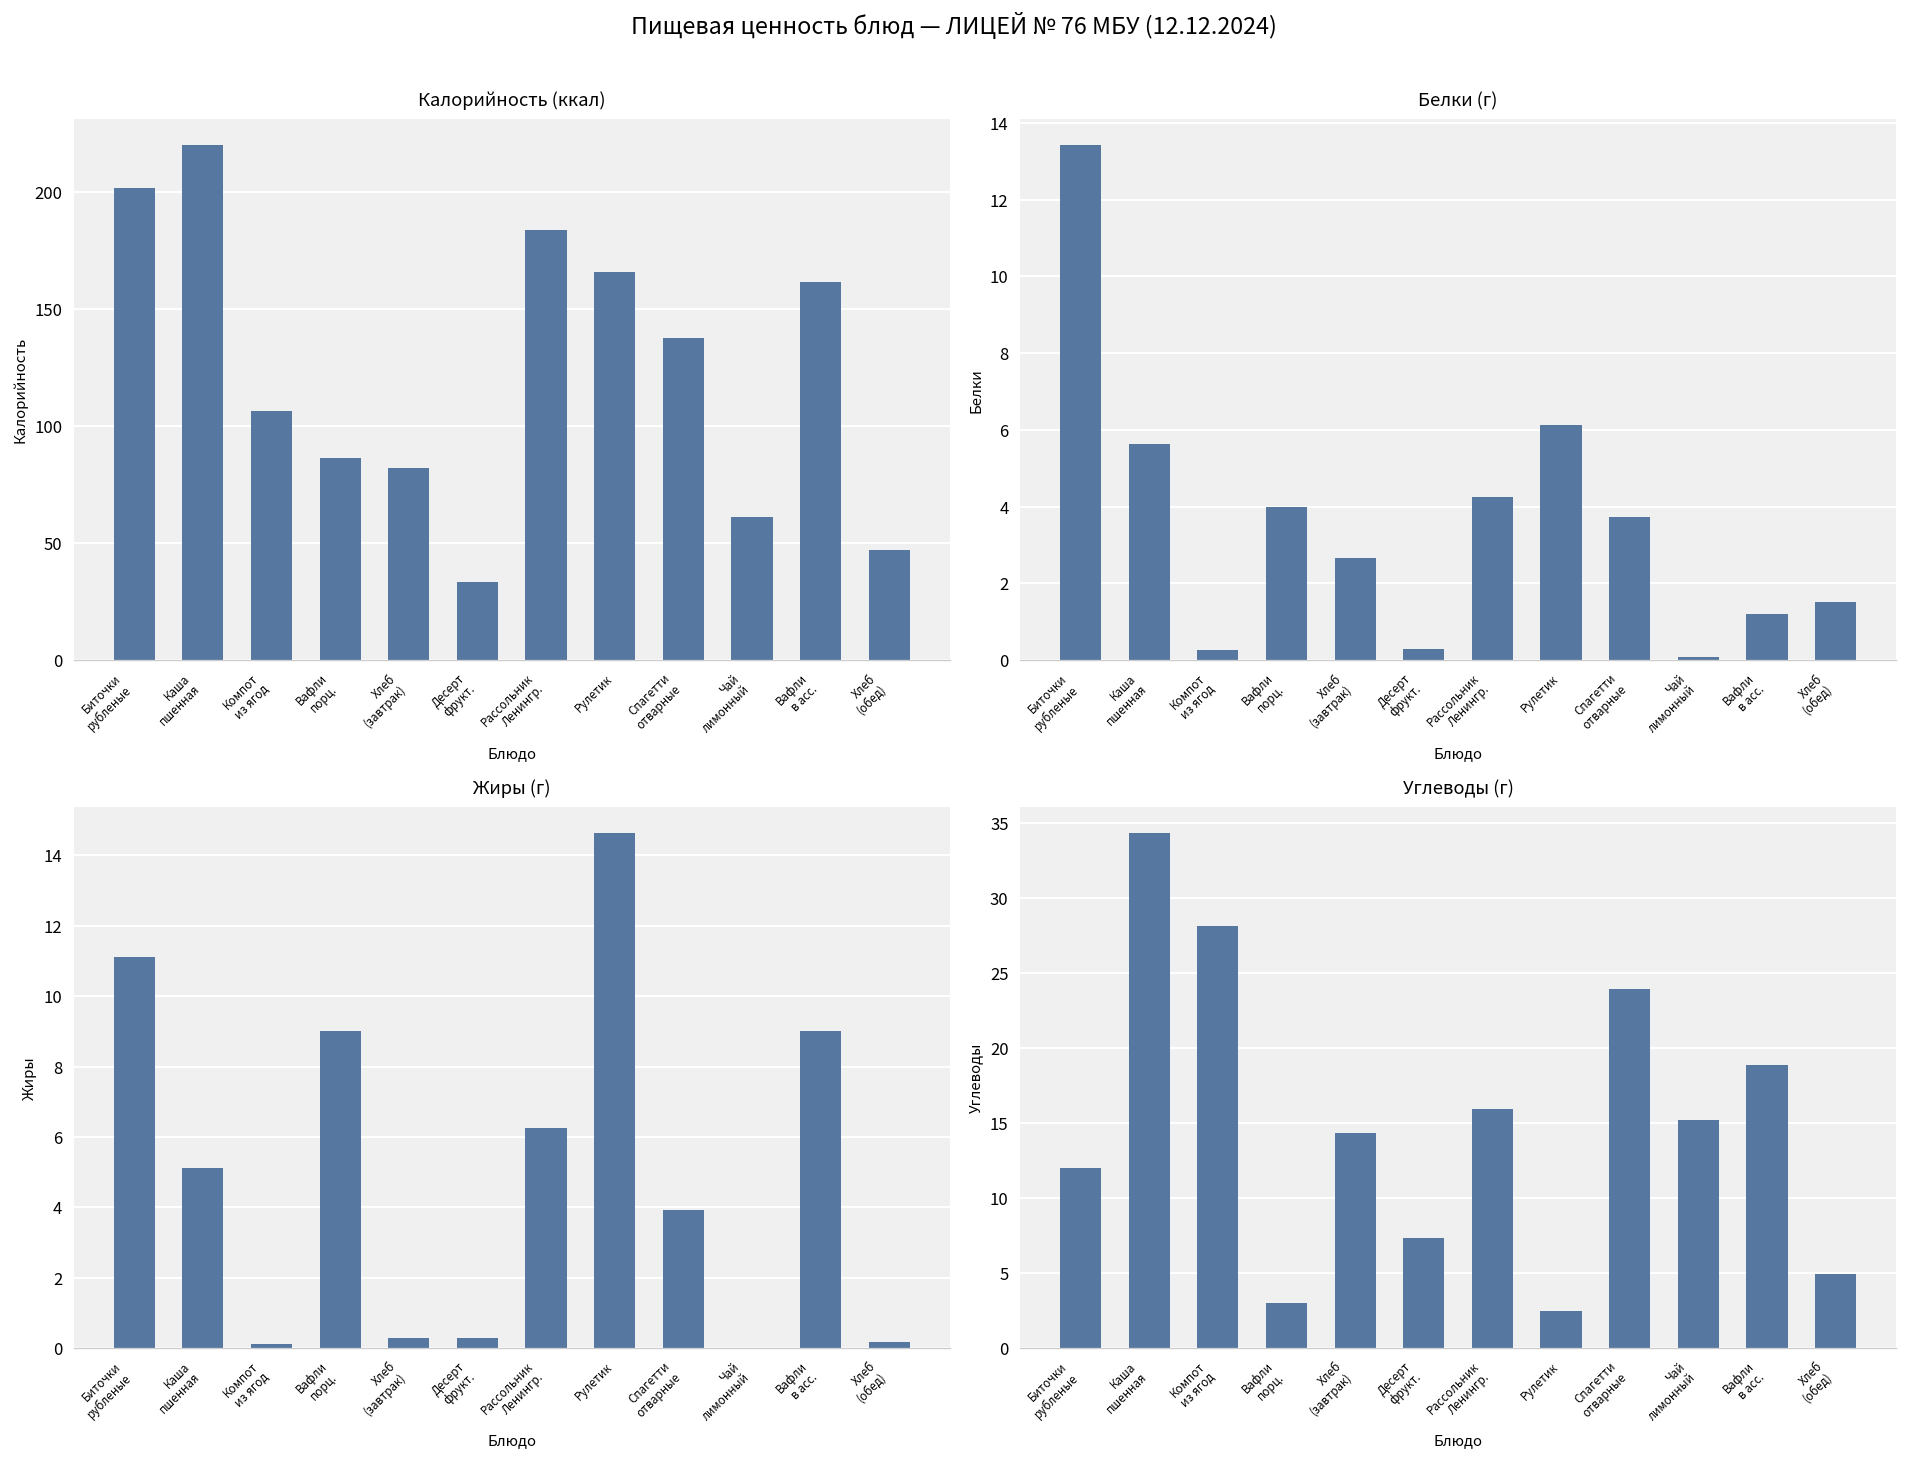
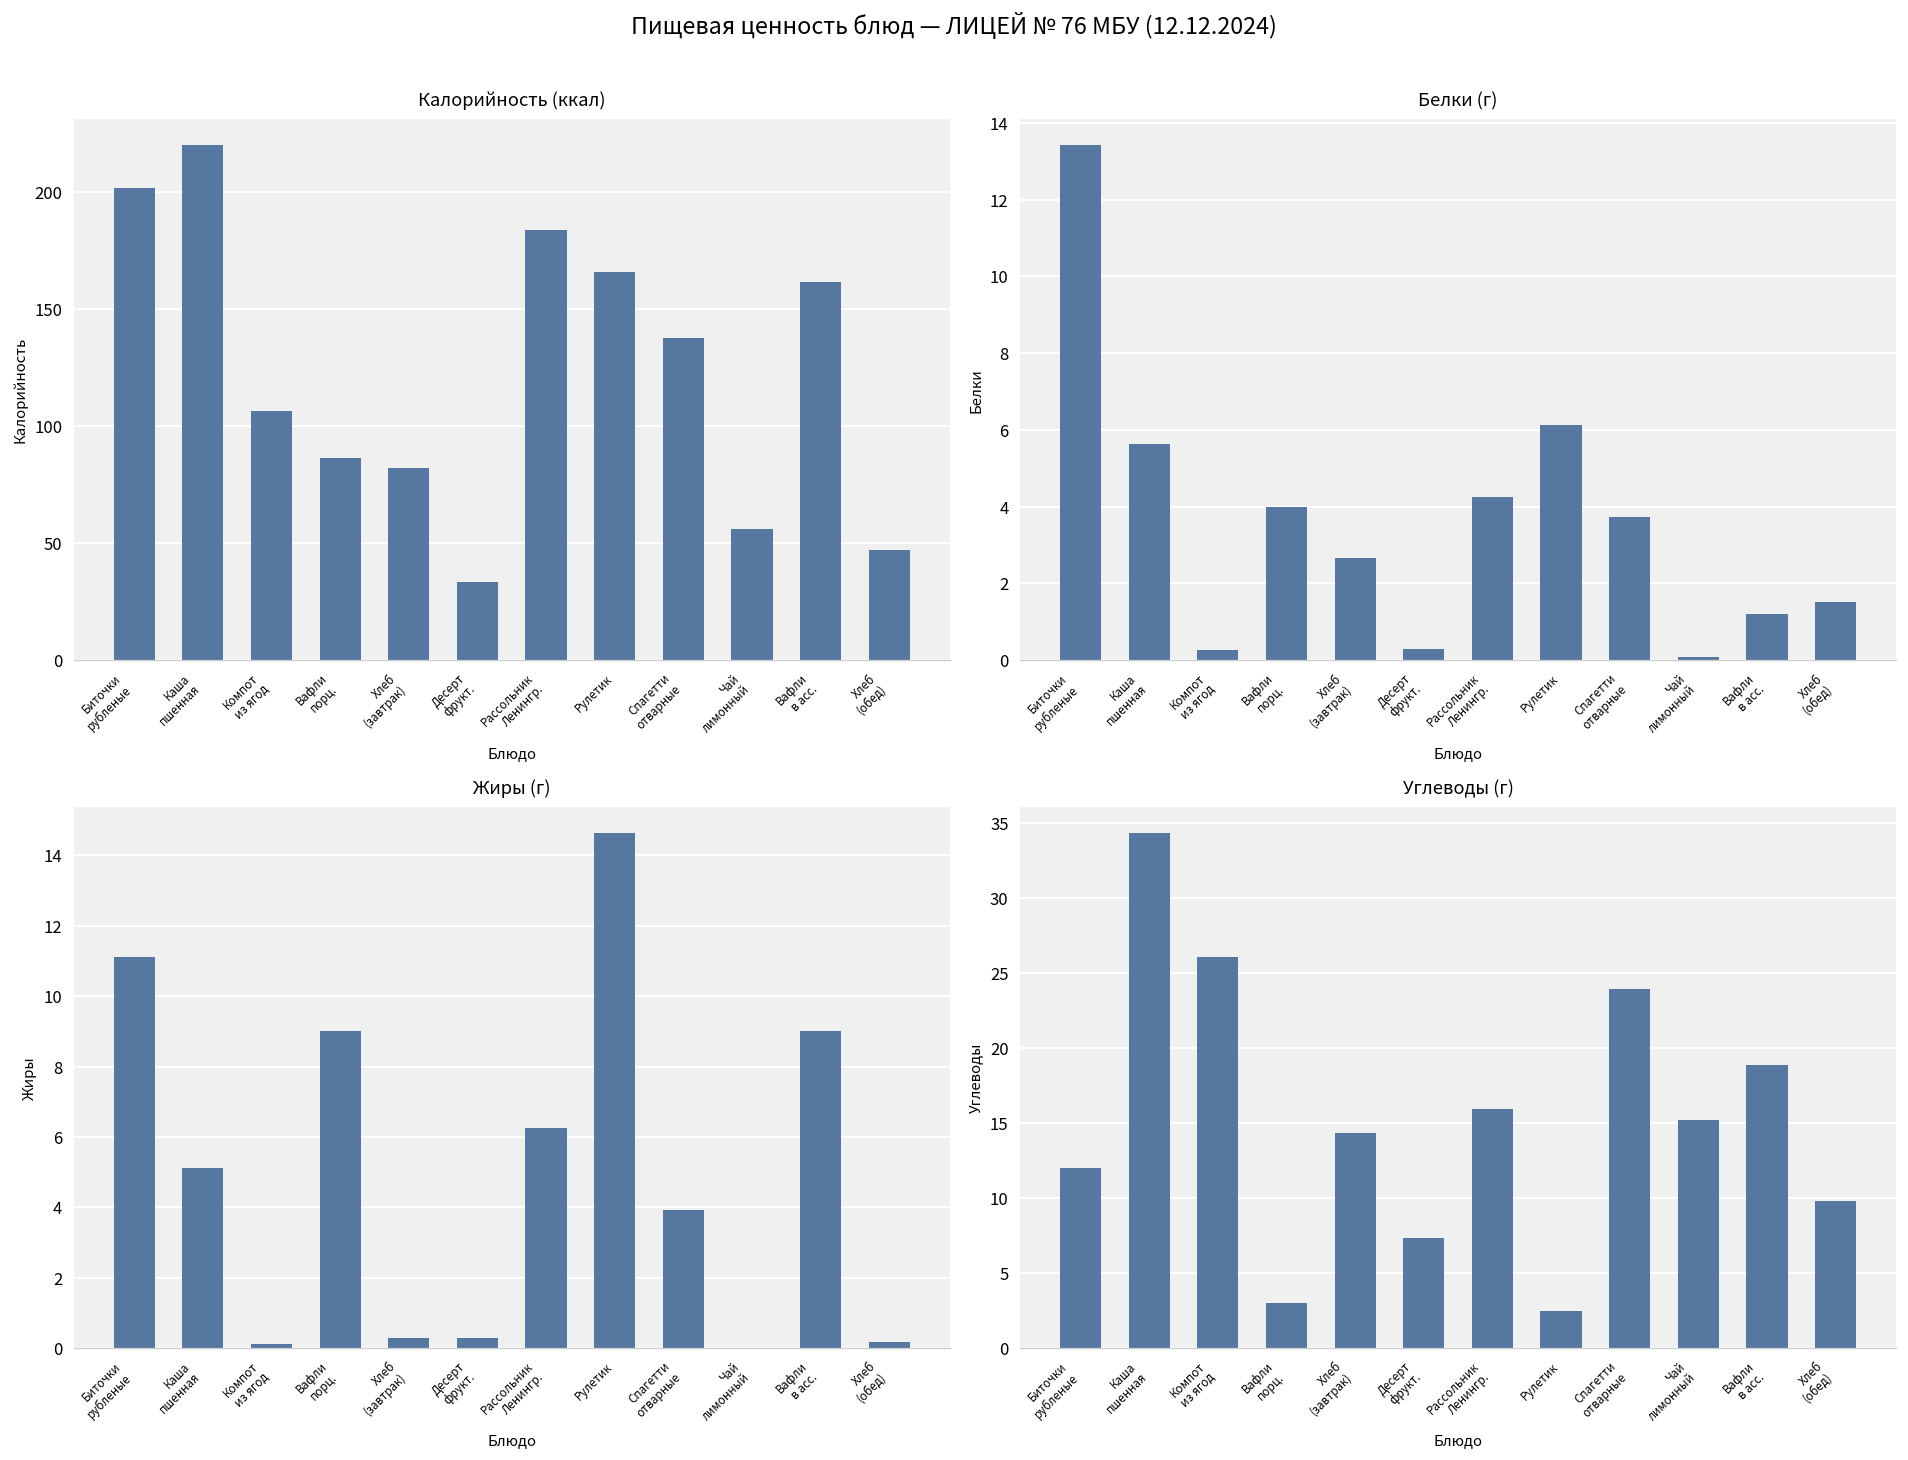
Калорийность (ккал), Чай лимонный: 61 -> 56
Углеводы (г), Компот из ягод: 28.1 -> 26.1
Углеводы (г), Хлеб (обед): 5.0 -> 9.8
